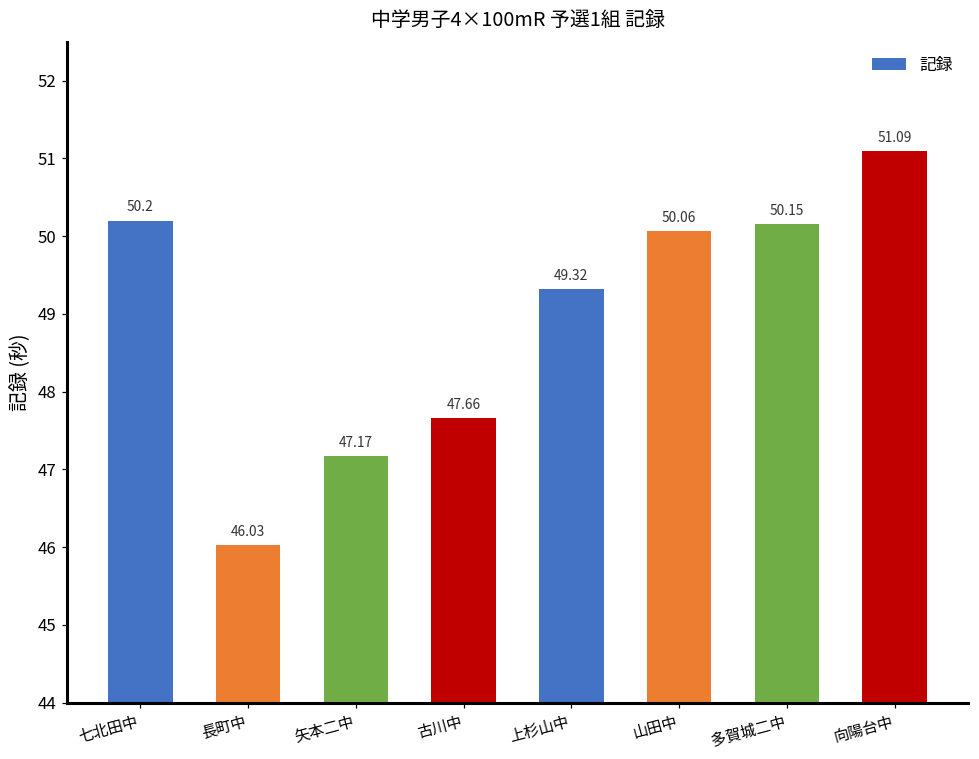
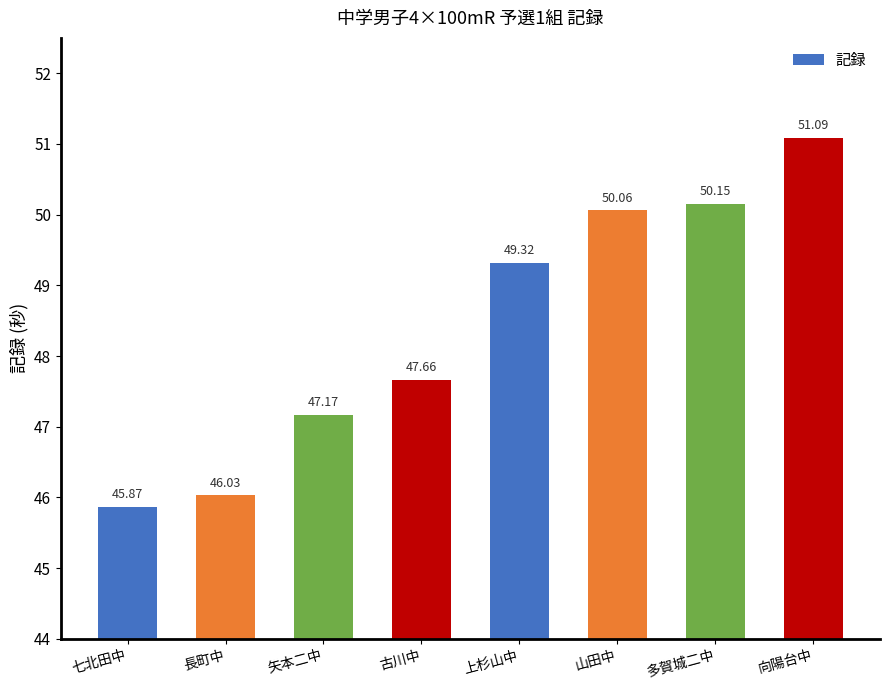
七北田中: 50.2 -> 45.87
